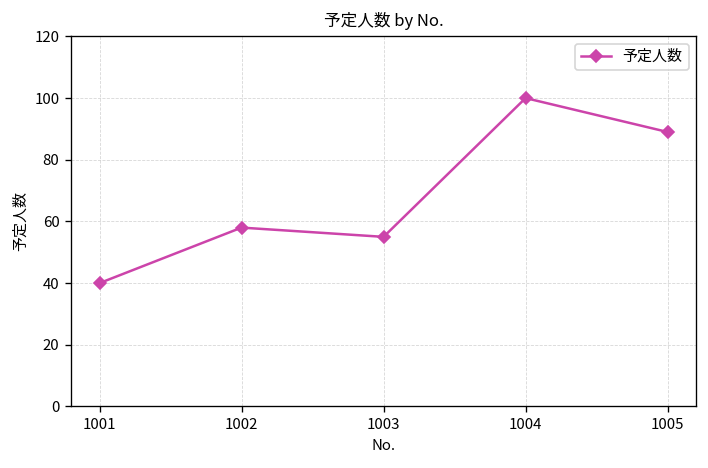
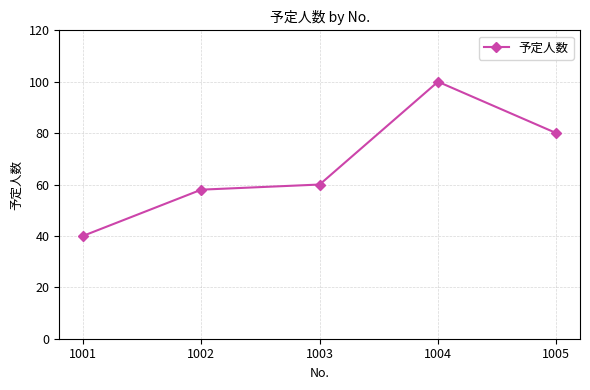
1003: 55 -> 60
1005: 89 -> 80
